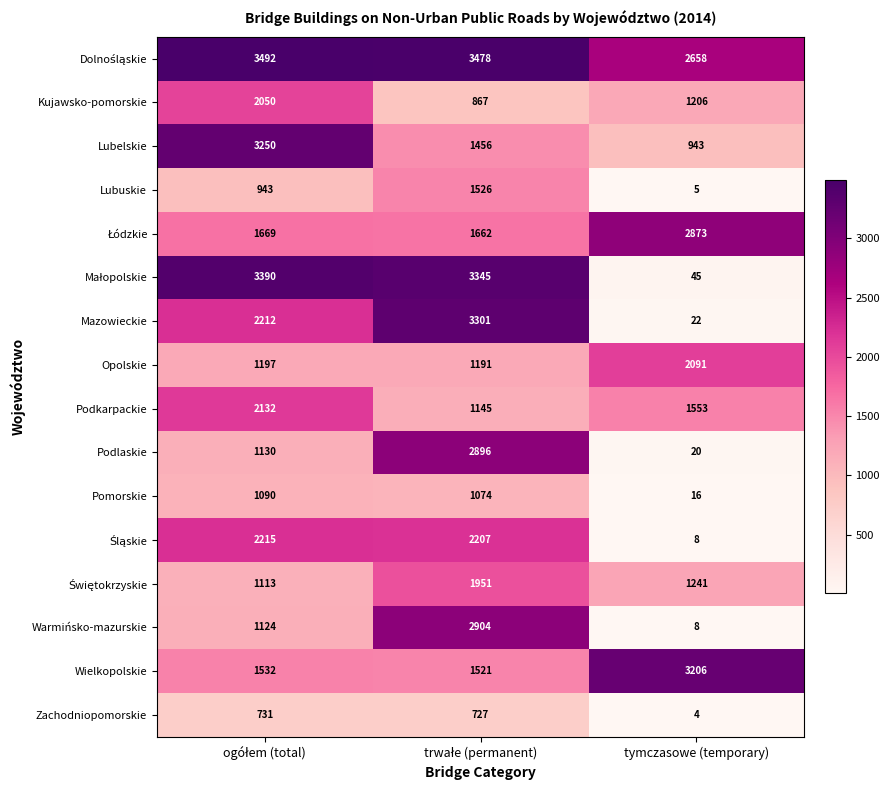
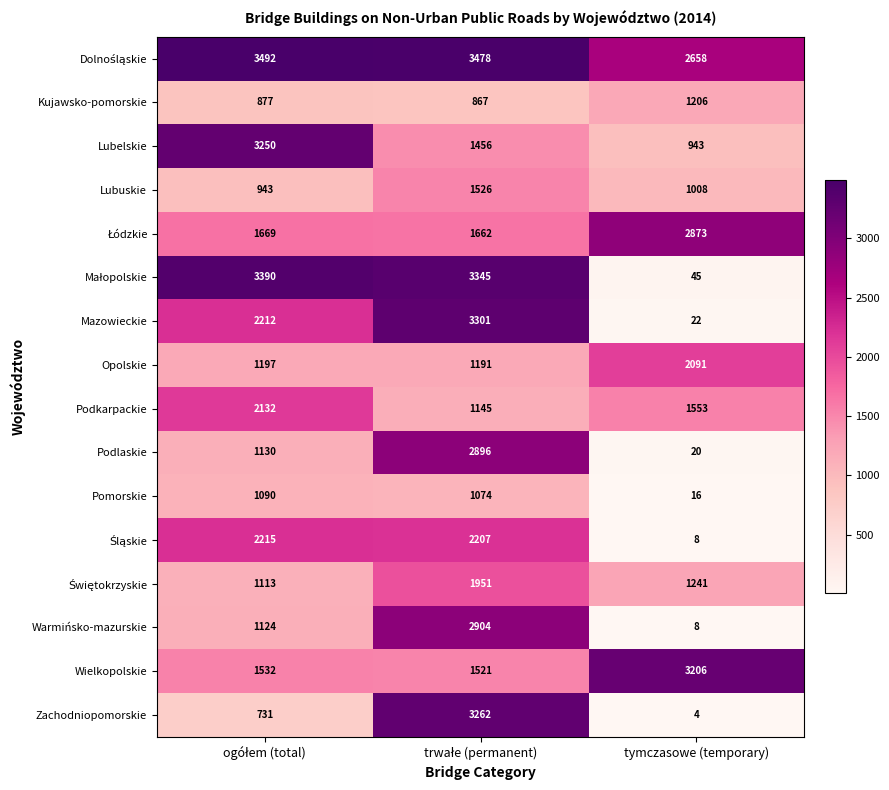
Kujawsko-pomorskie, ogółem (total): 2050 -> 877
Lubuskie, tymczasowe (temporary): 5 -> 1008
Zachodniopomorskie, trwałe (permanent): 727 -> 3262
